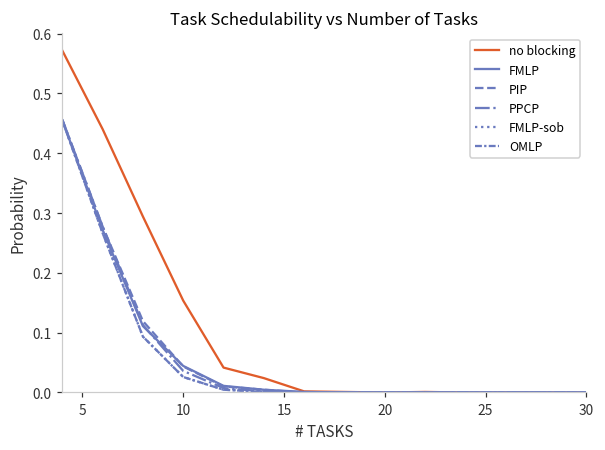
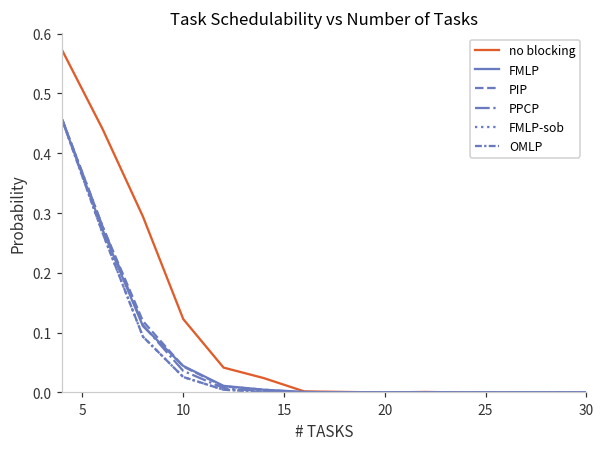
no blocking, 10: 0.15 -> 0.12
